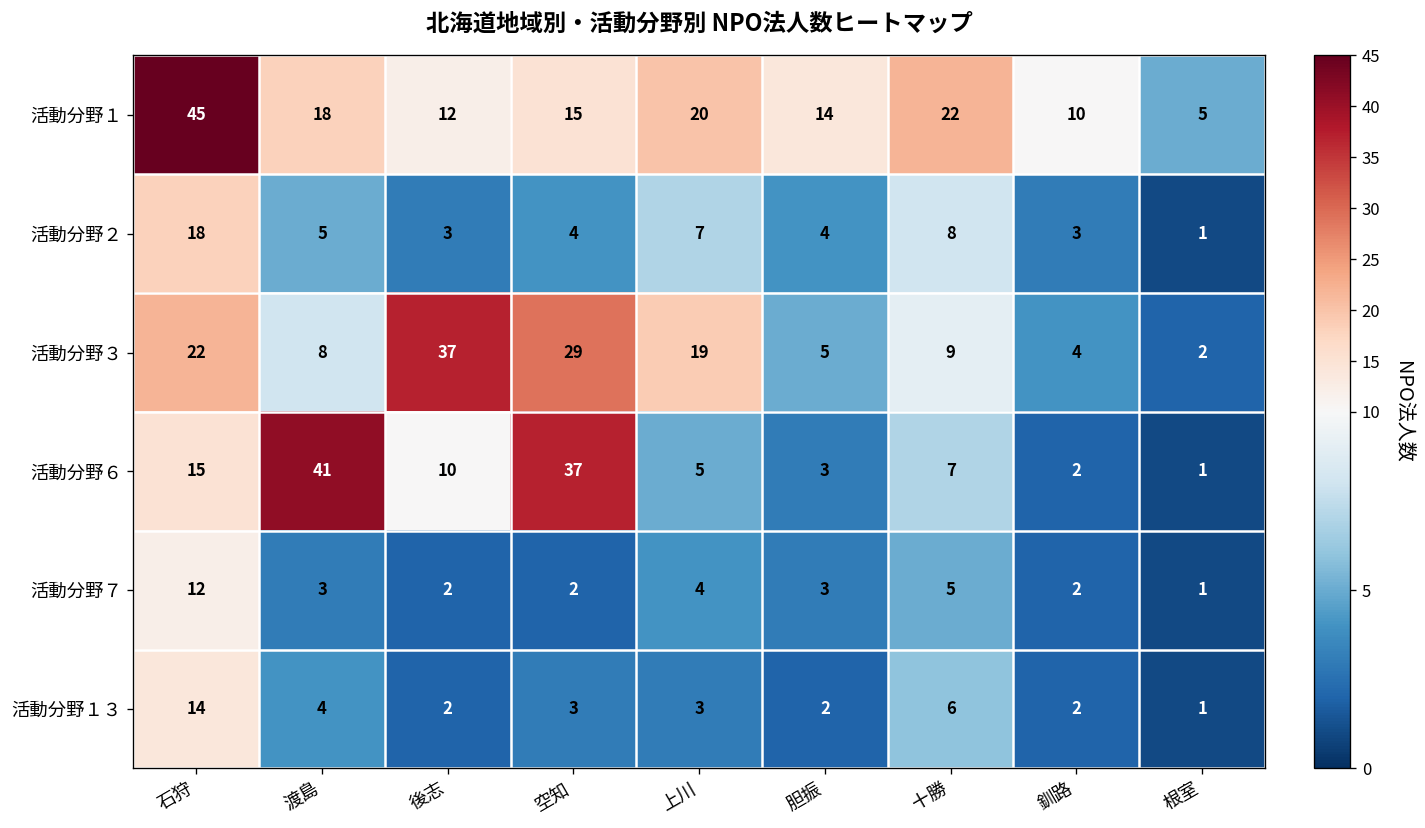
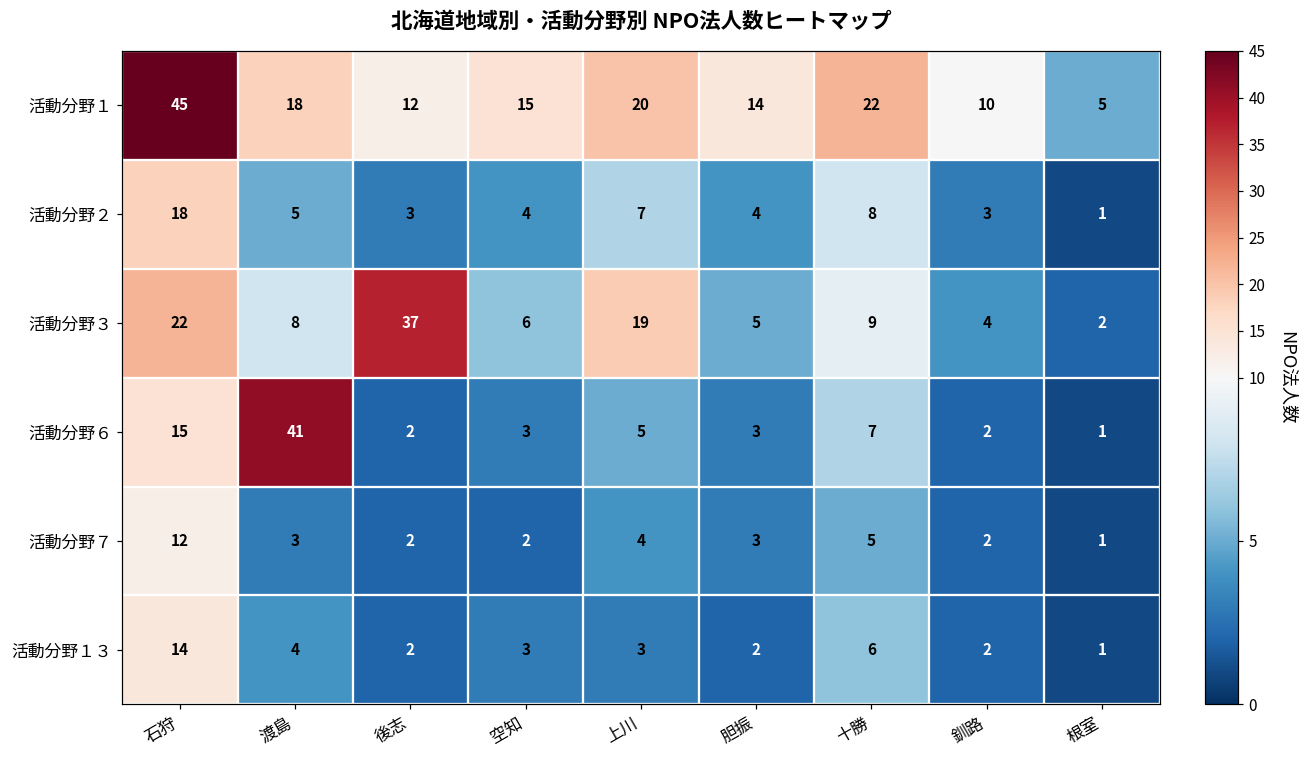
活動分野３, 空知: 29 -> 6
活動分野６, 後志: 10 -> 2
活動分野６, 空知: 37 -> 3
